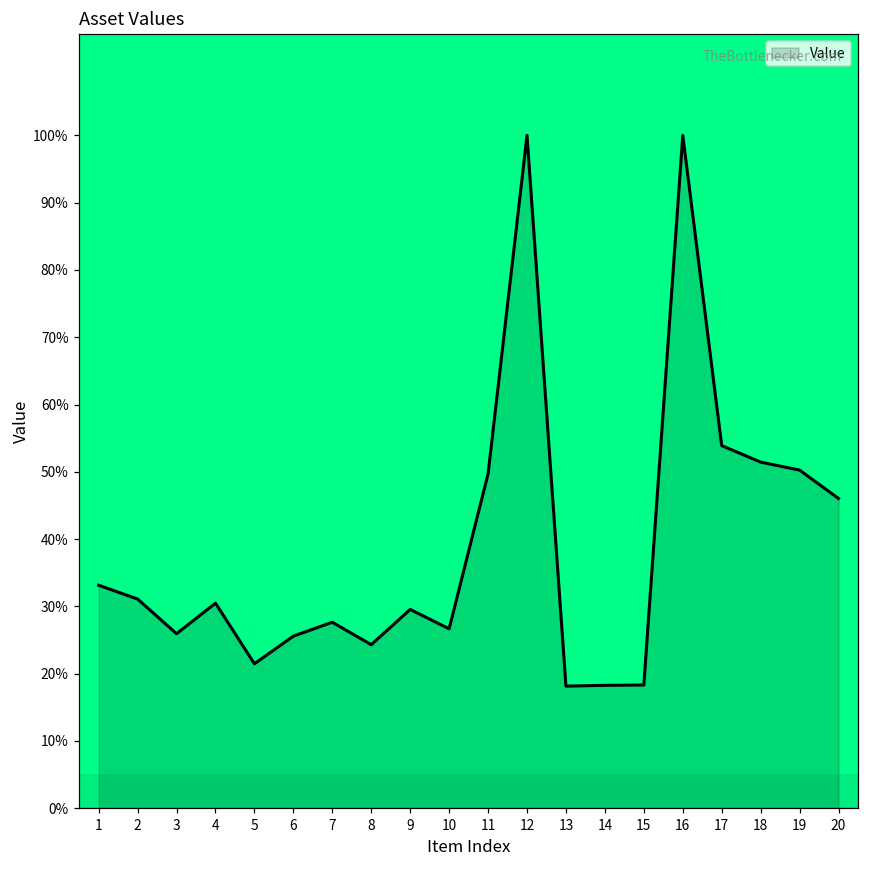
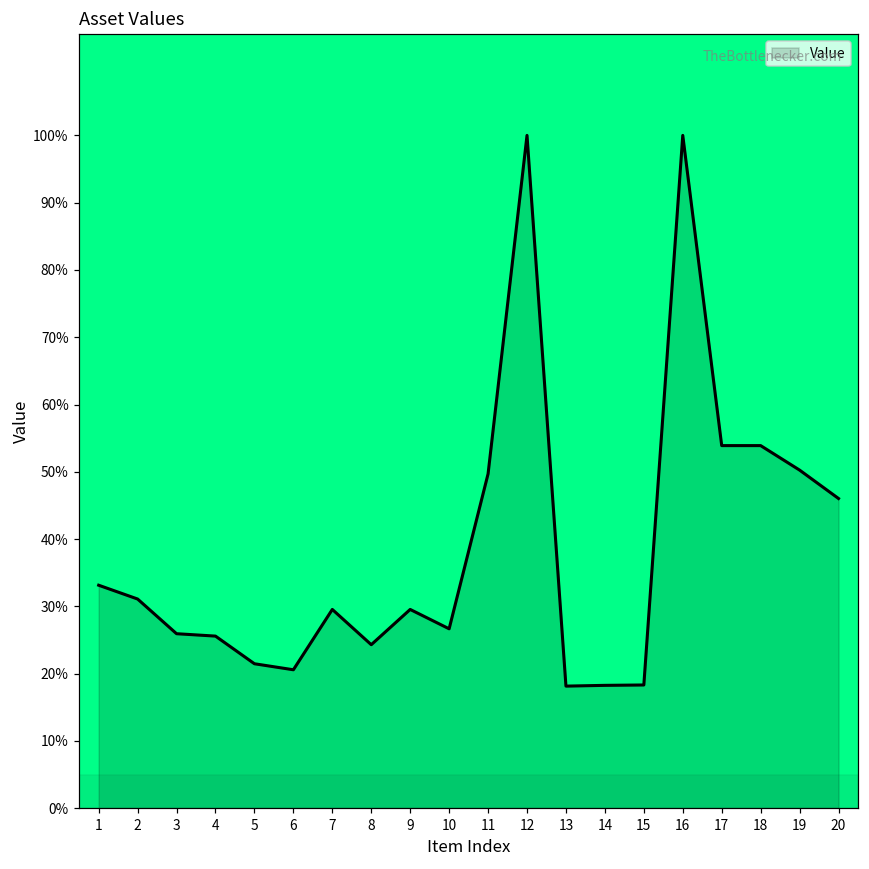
4: 30% -> 26%
6: 26% -> 21%
7: 28% -> 30%
18: 51% -> 54%
